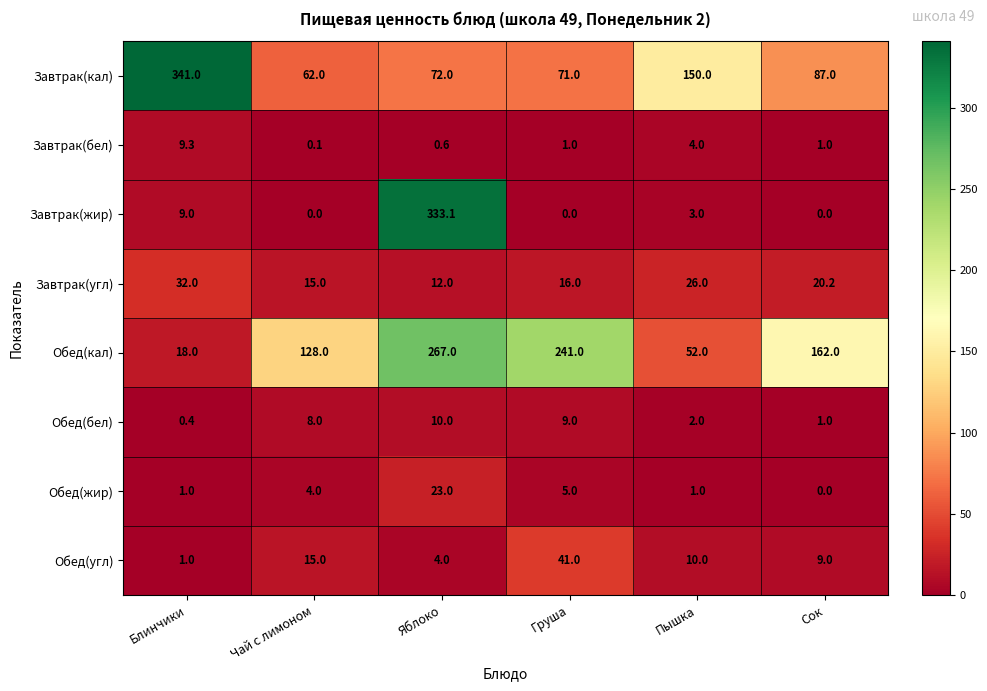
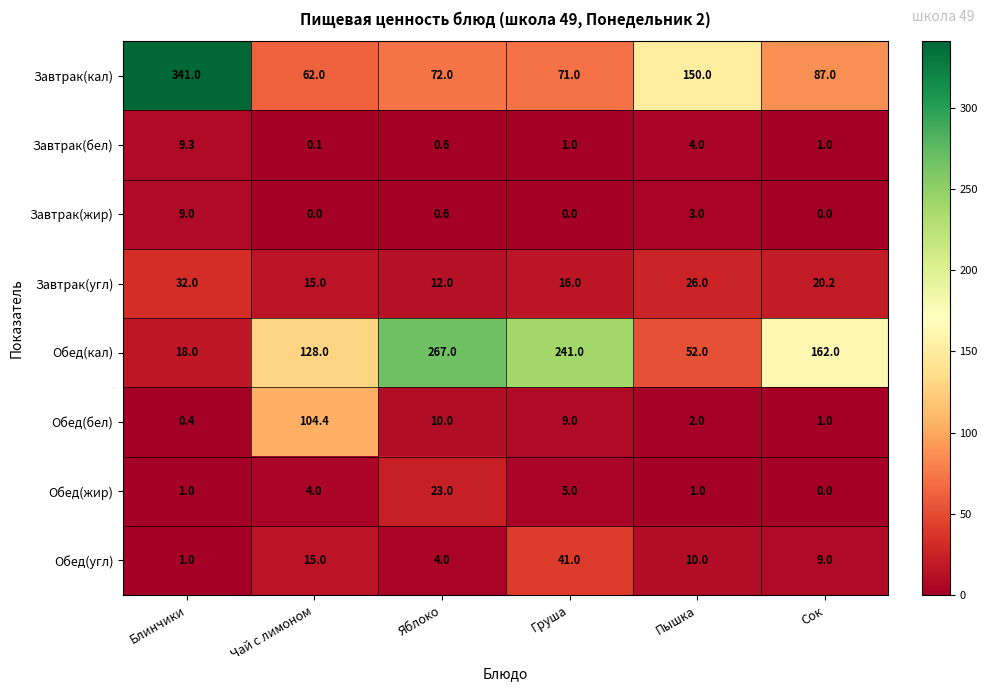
Завтрак(жир), Яблоко: 333.1 -> 0.6
Обед(бел), Чай с лимоном: 8.0 -> 104.4
